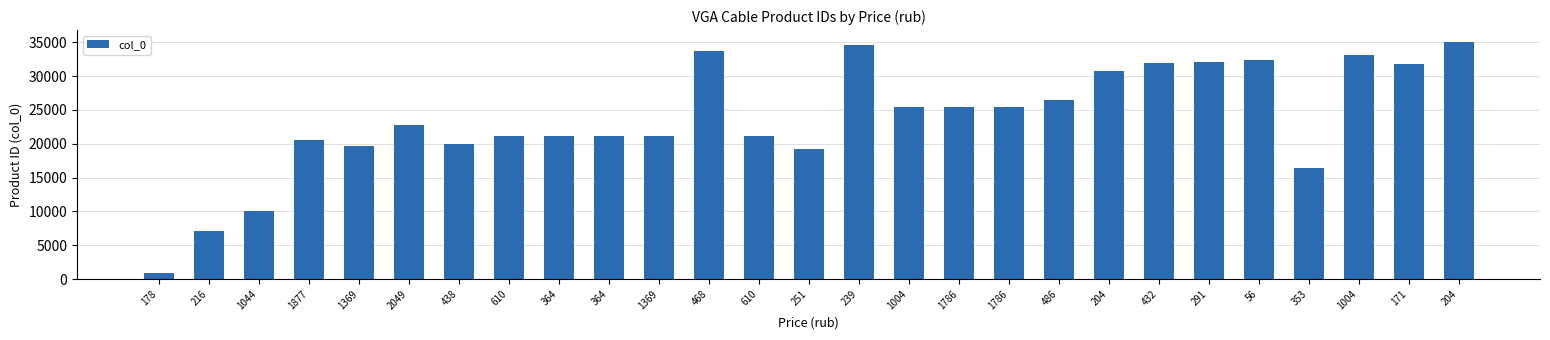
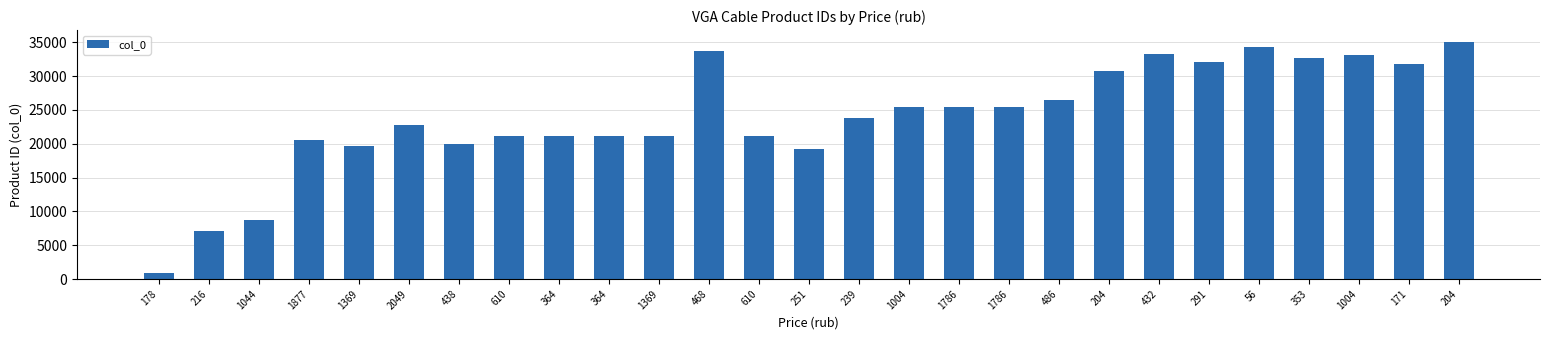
1044: 10000 -> 9000
239: 35000 -> 24000
432: 32000 -> 33000
56: 32000 -> 34000
353: 16000 -> 33000
